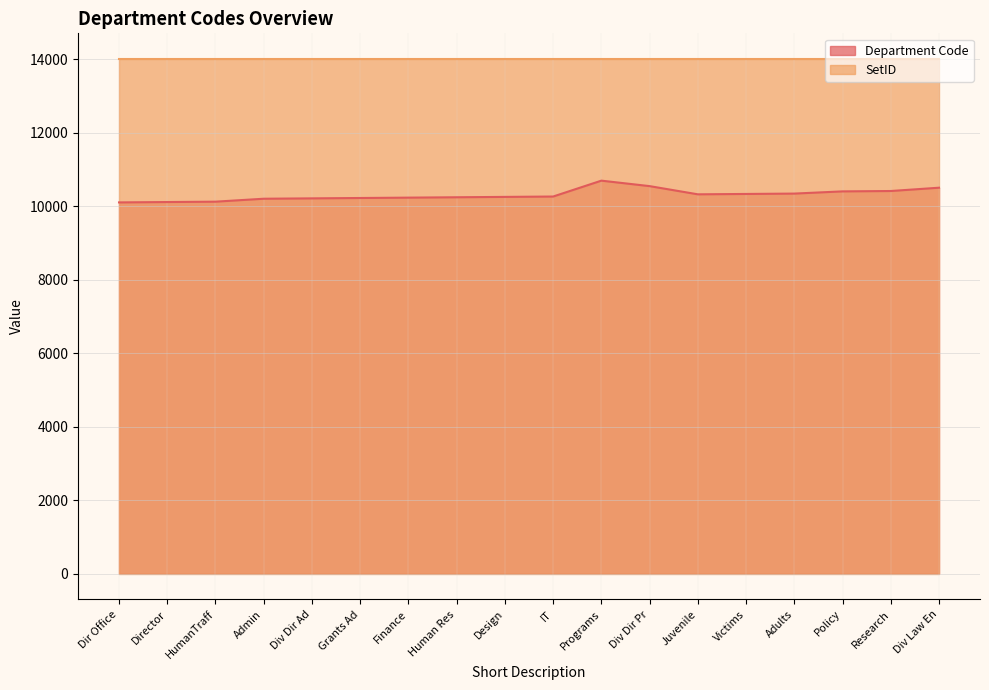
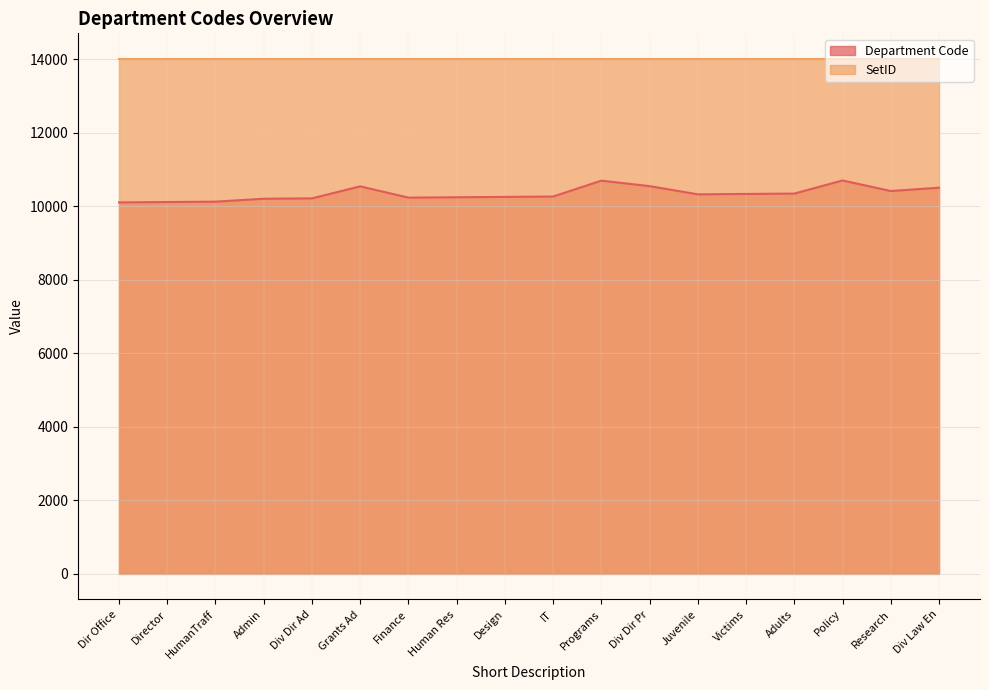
Department Code, Grants Ad: 10200 -> 10500
Department Code, Policy: 10400 -> 10700
